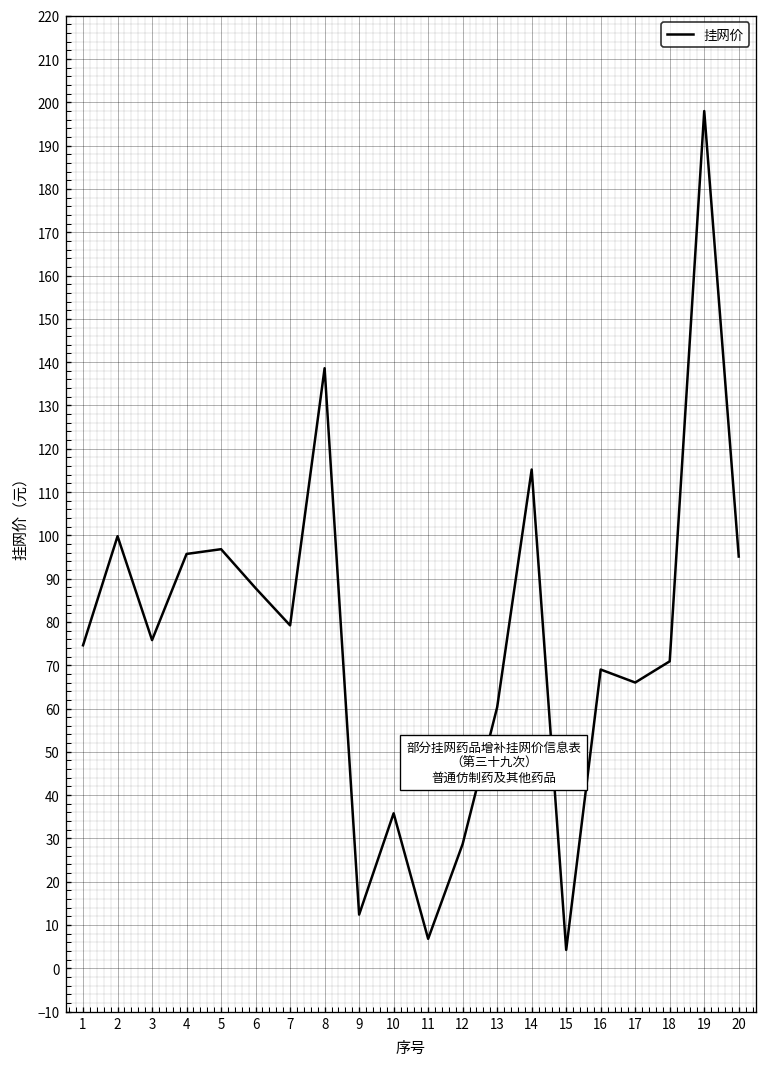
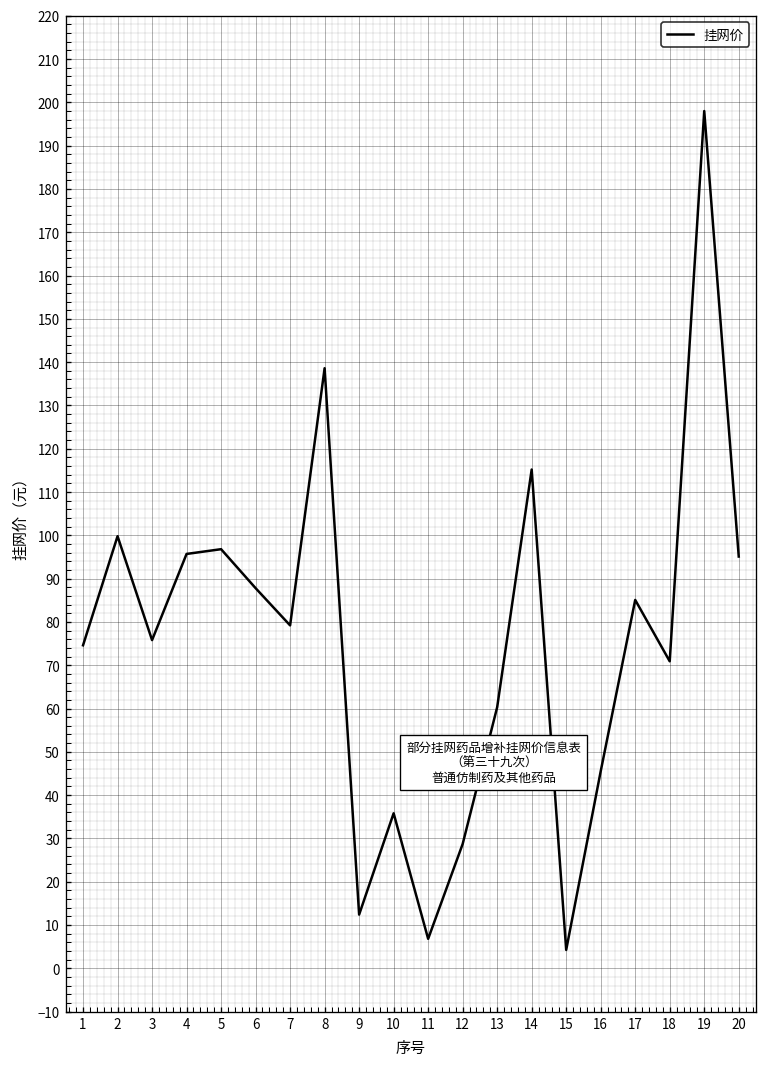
16: 69 -> 46
17: 66 -> 85
